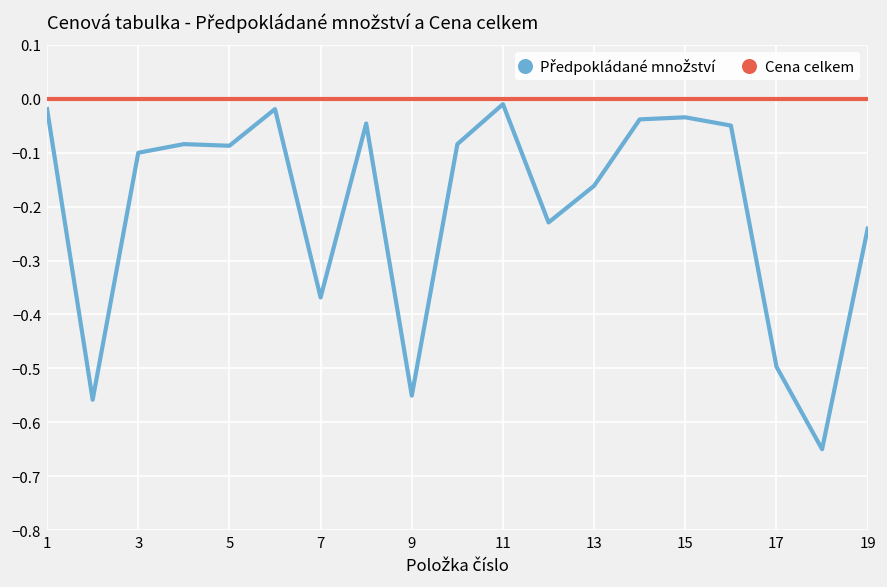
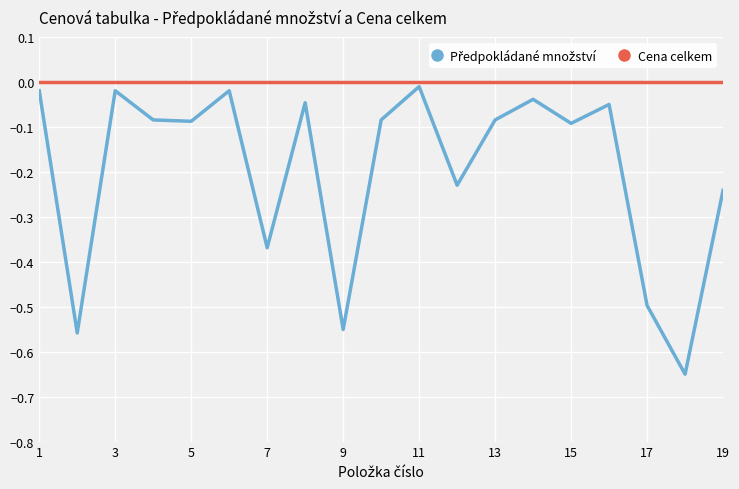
Předpokládané množství, 3: -0.10 -> -0.02
Předpokládané množství, 13: -0.16 -> -0.08
Předpokládané množství, 15: -0.03 -> -0.09
